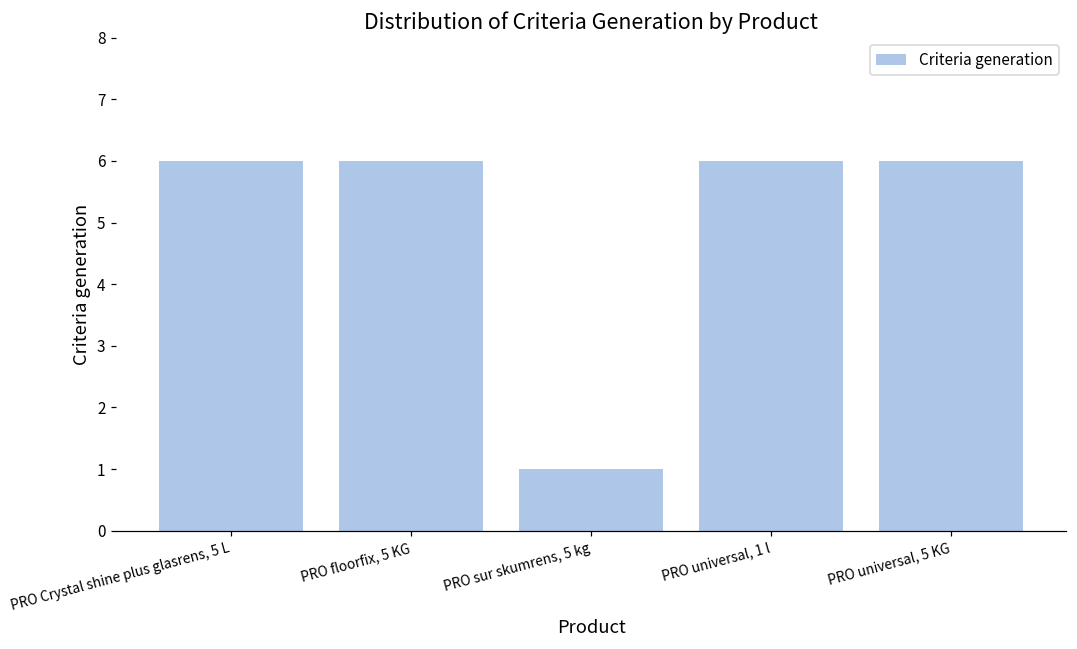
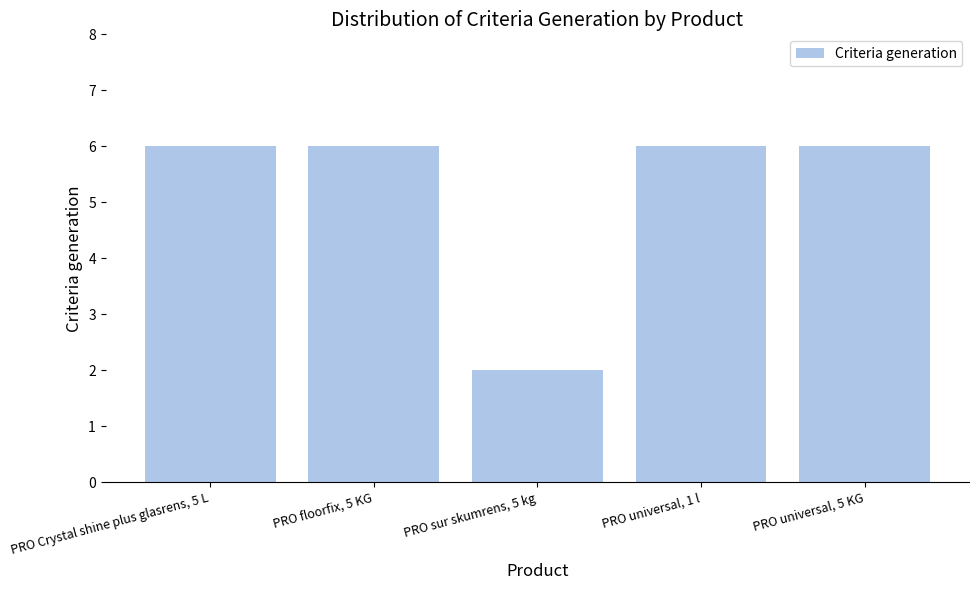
PRO sur skumrens, 5 kg: 1 -> 2
